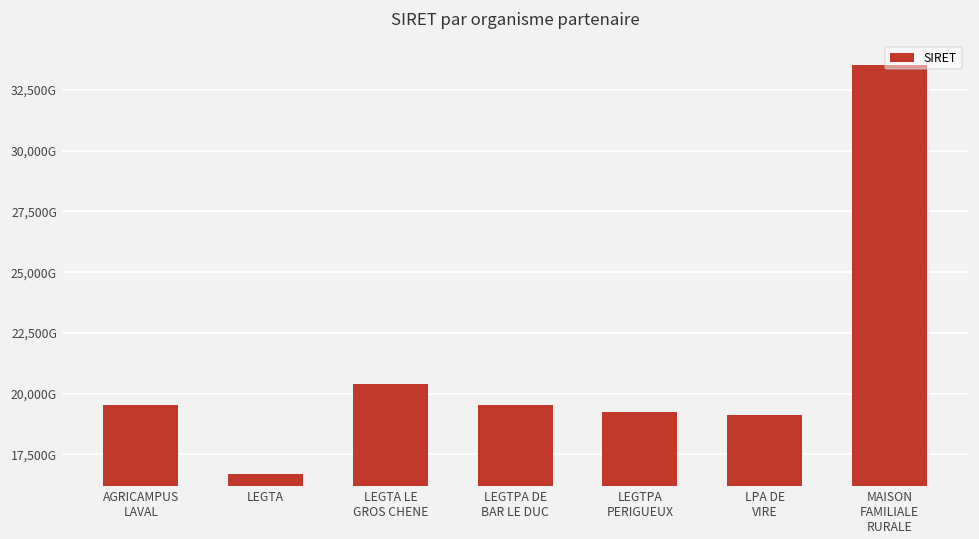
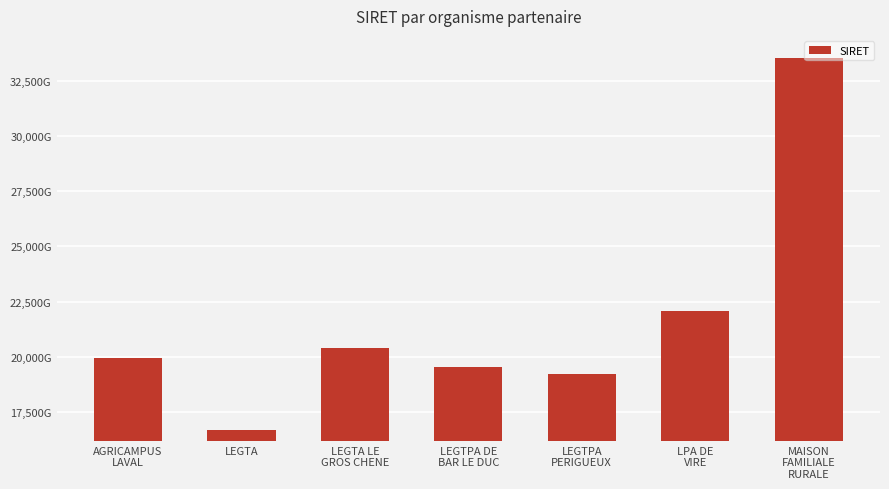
AGRICAMPUS LAVAL: 19,500,000,000,000 -> 19,900,000,000,000
LPA DE VIRE: 19,100,000,000,000 -> 22,100,000,000,000
